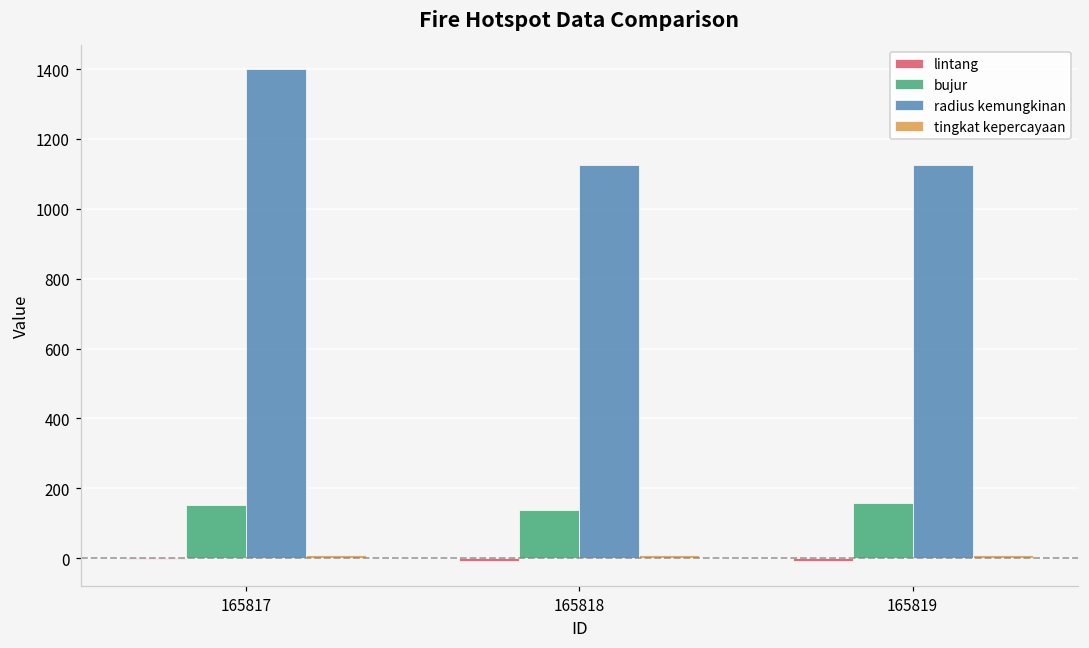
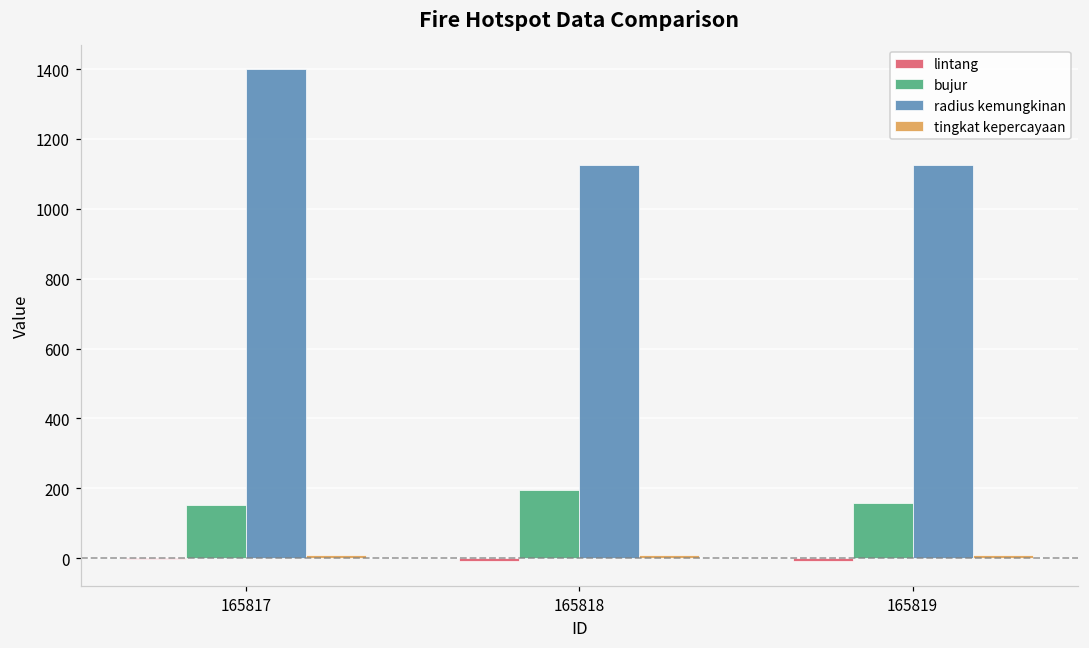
bujur, 165818: 140 -> 200
